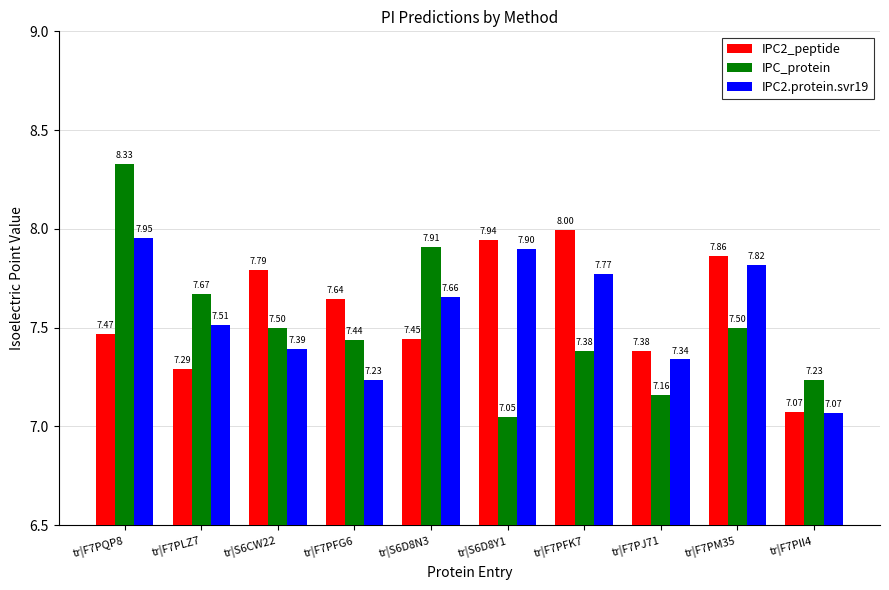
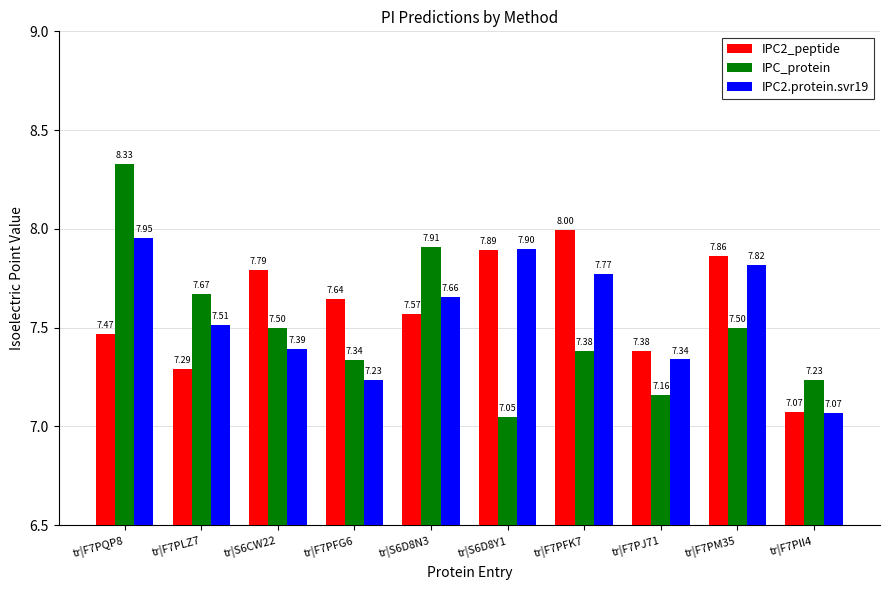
IPC_protein, tr|F7PFG6: 7.44 -> 7.34
IPC2_peptide, tr|S6D8N3: 7.45 -> 7.57
IPC2_peptide, tr|S6D8Y1: 7.94 -> 7.89
